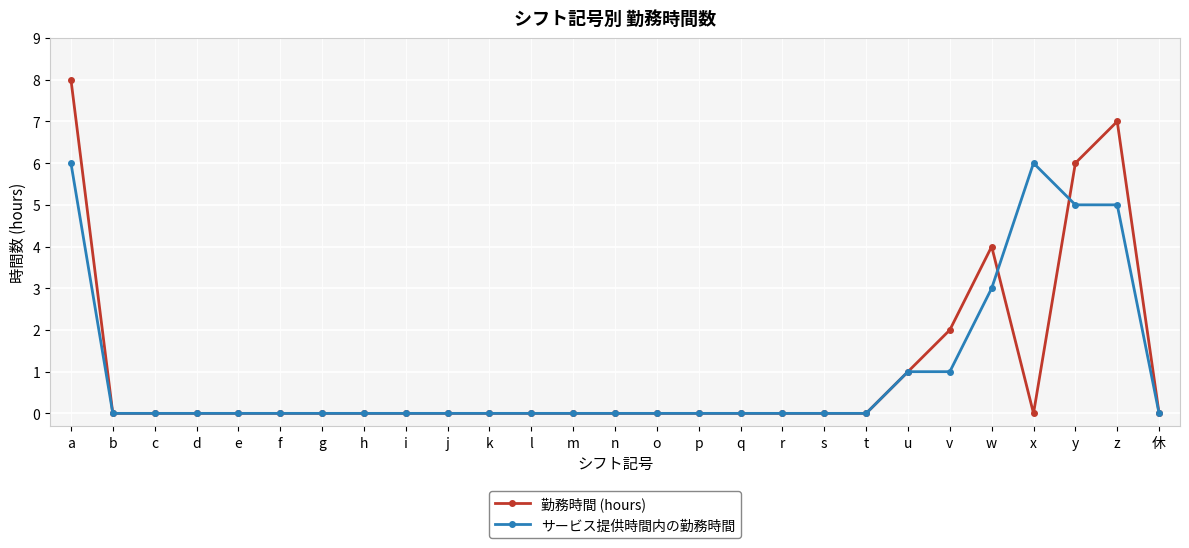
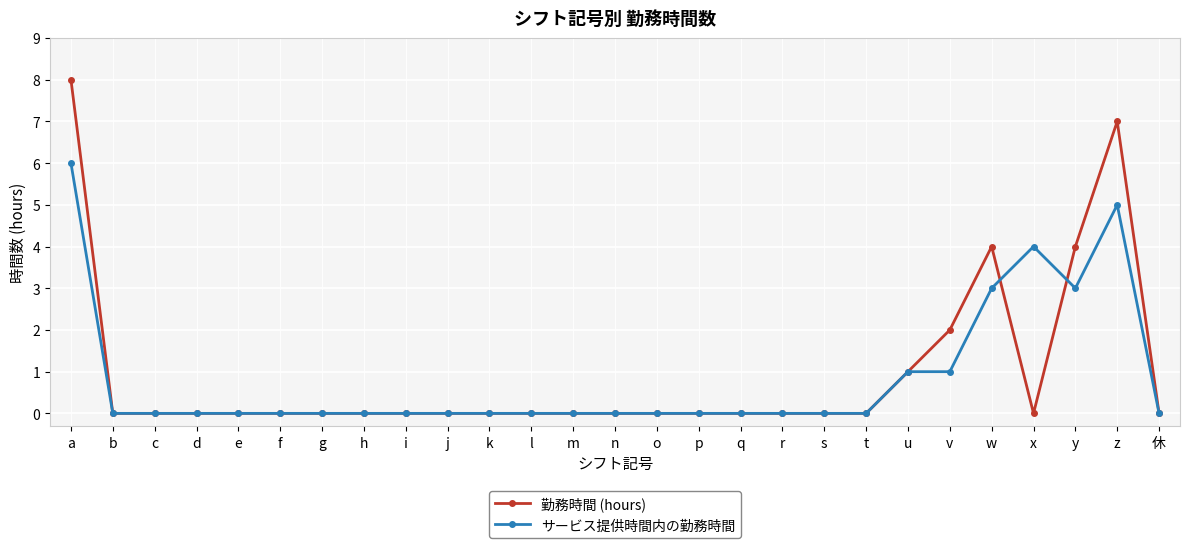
サービス提供時間内の勤務時間, x: 6 -> 4
勤務時間 (hours), y: 6 -> 4
サービス提供時間内の勤務時間, y: 5 -> 3
